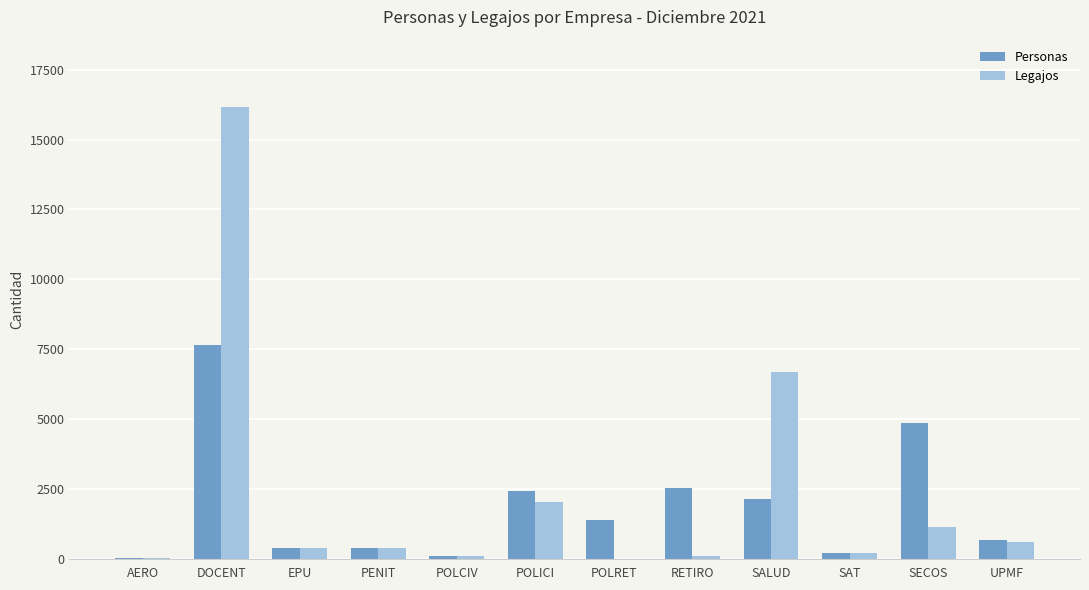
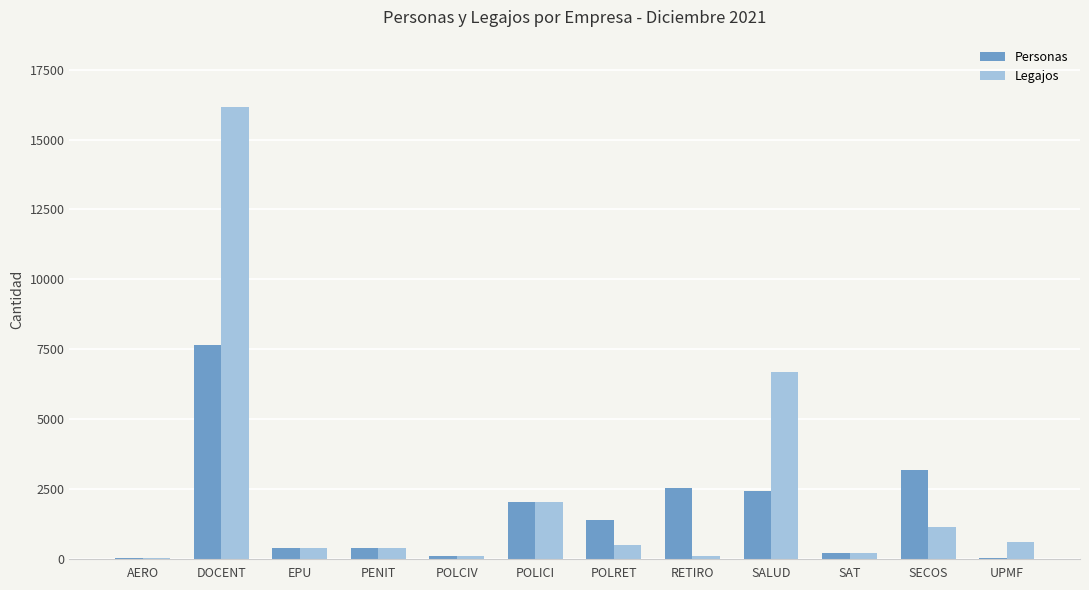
Personas, POLICI: 2400 -> 2000
Legajos, POLRET: 0 -> 500
Personas, SALUD: 2100 -> 2400
Personas, SECOS: 4900 -> 3200
Personas, UPMF: 700 -> 0
